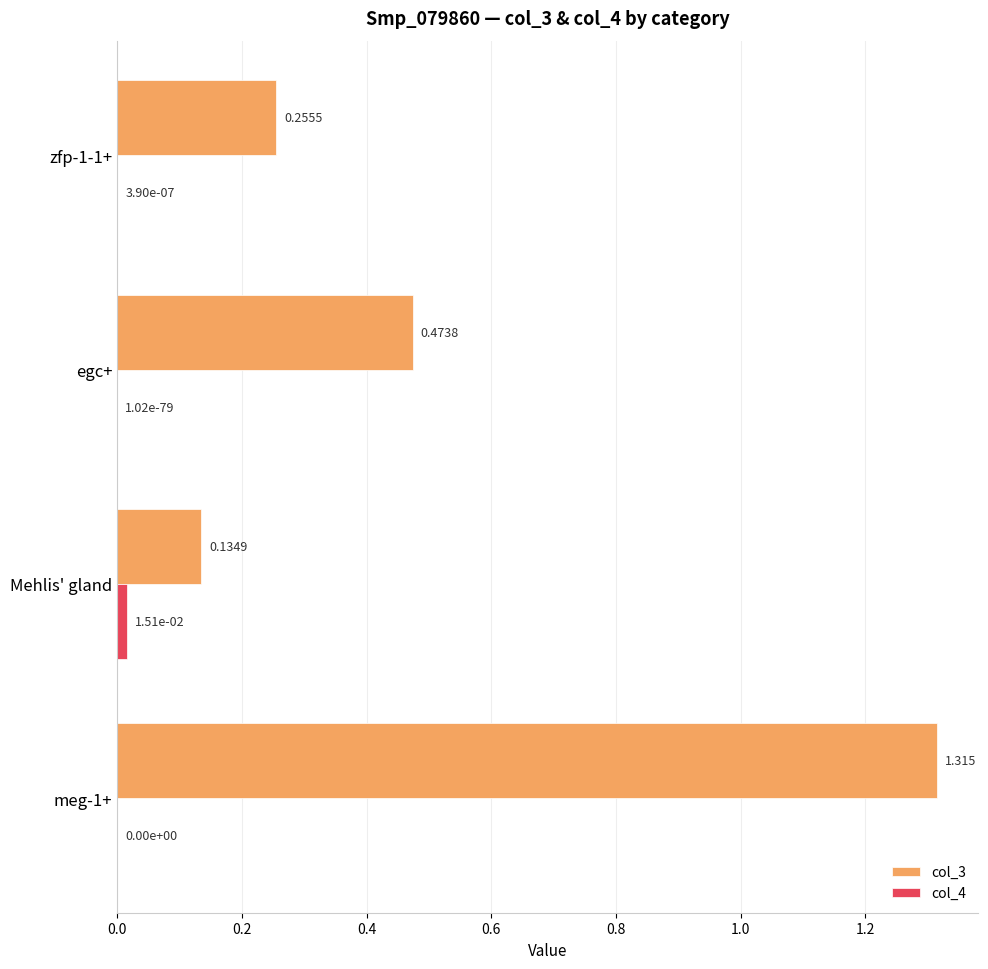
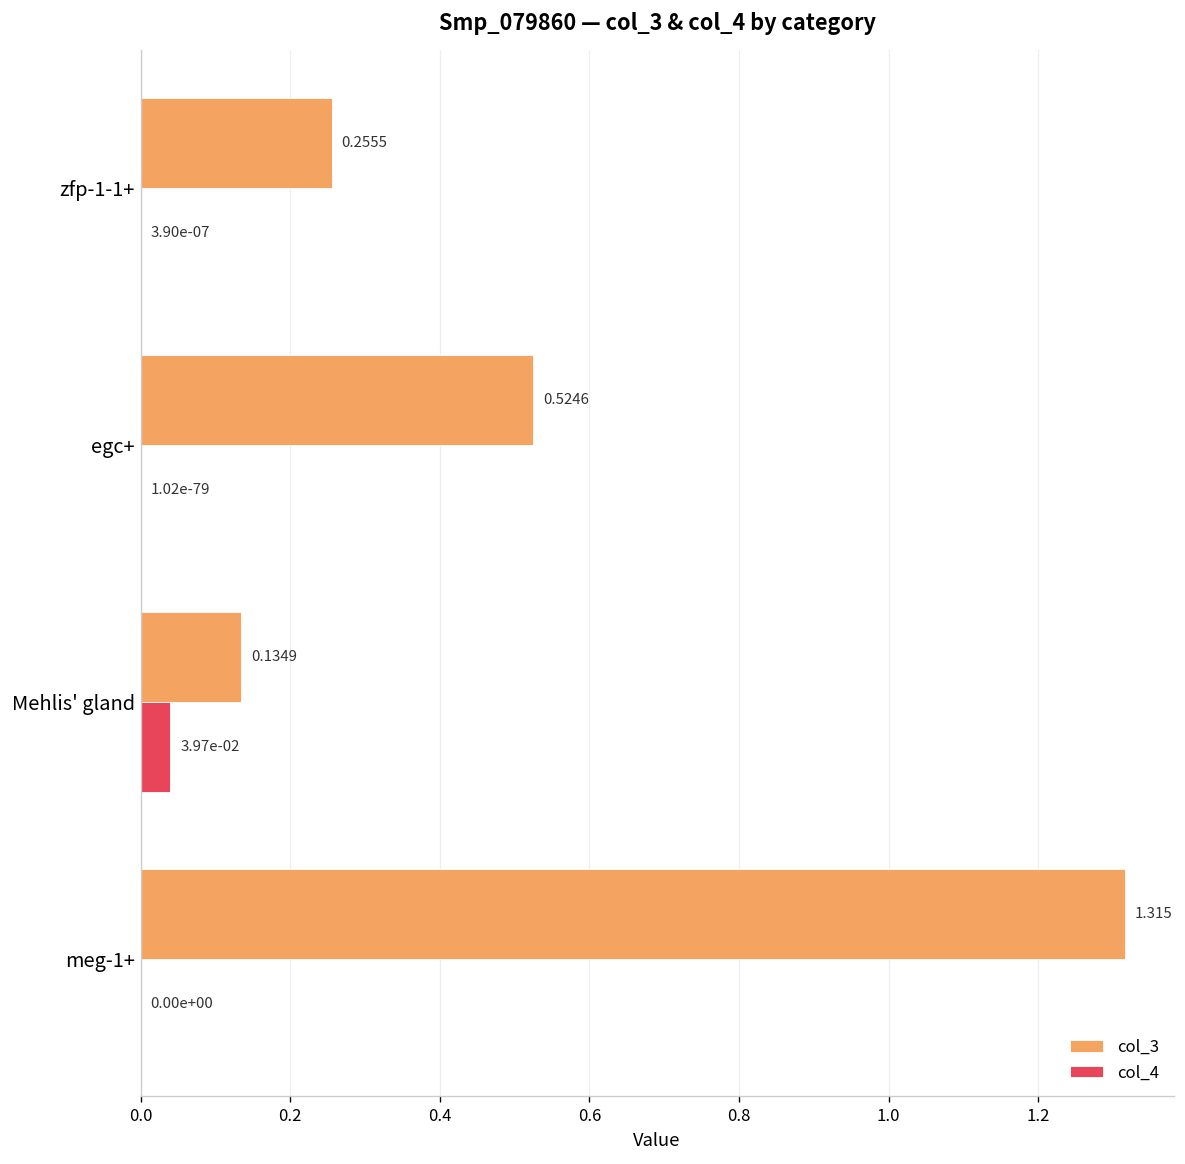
col_3, egc+: 0.4738 -> 0.5246
col_4, Mehlis' gland: 1.51e-02 -> 3.97e-02
